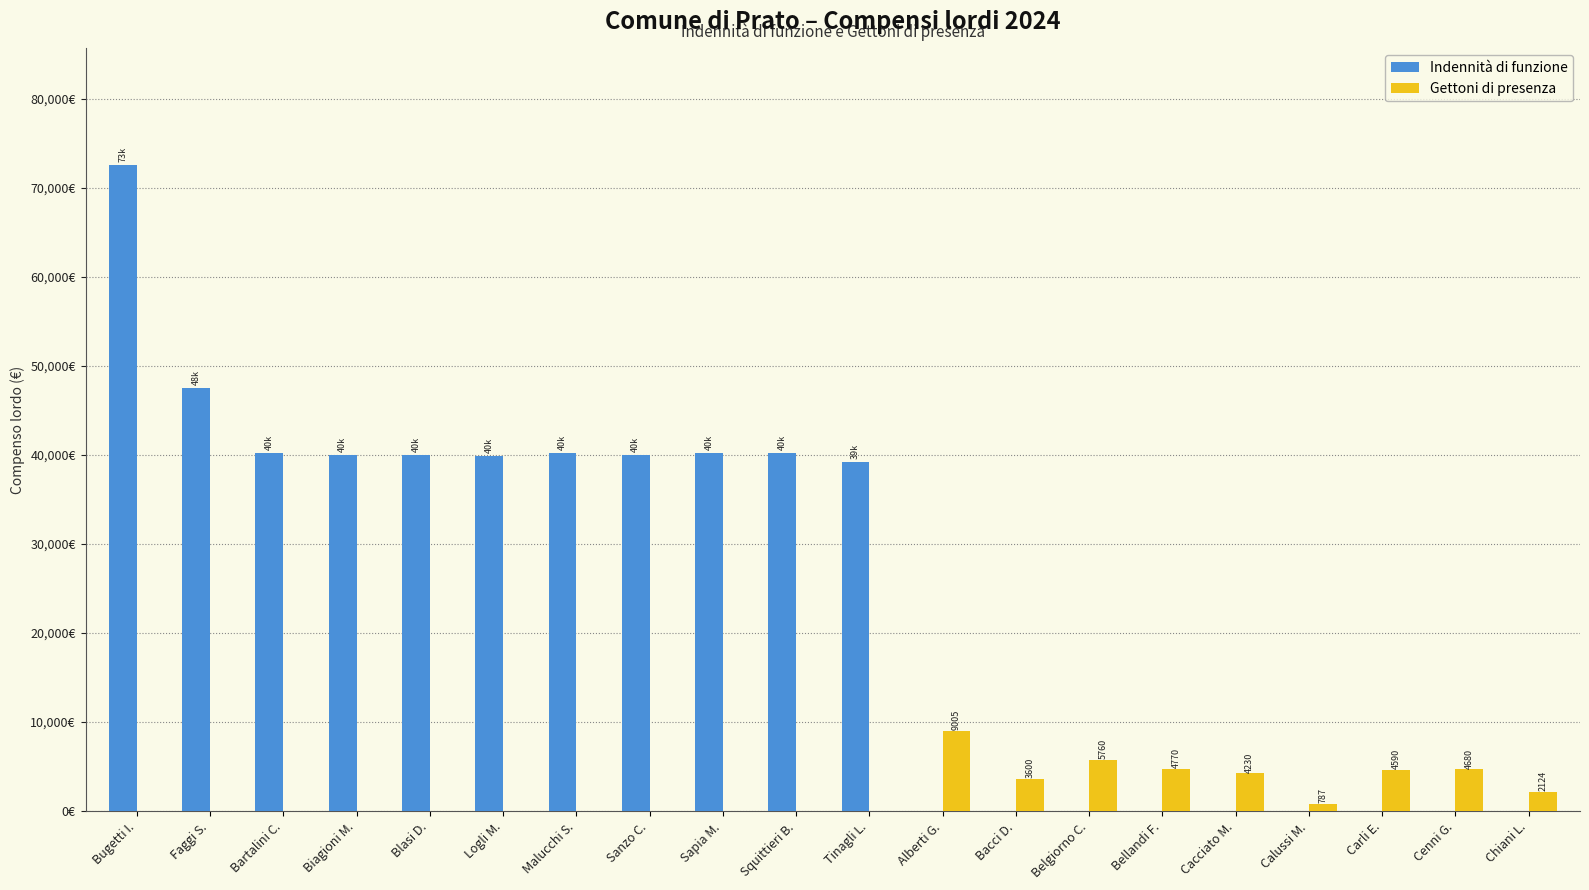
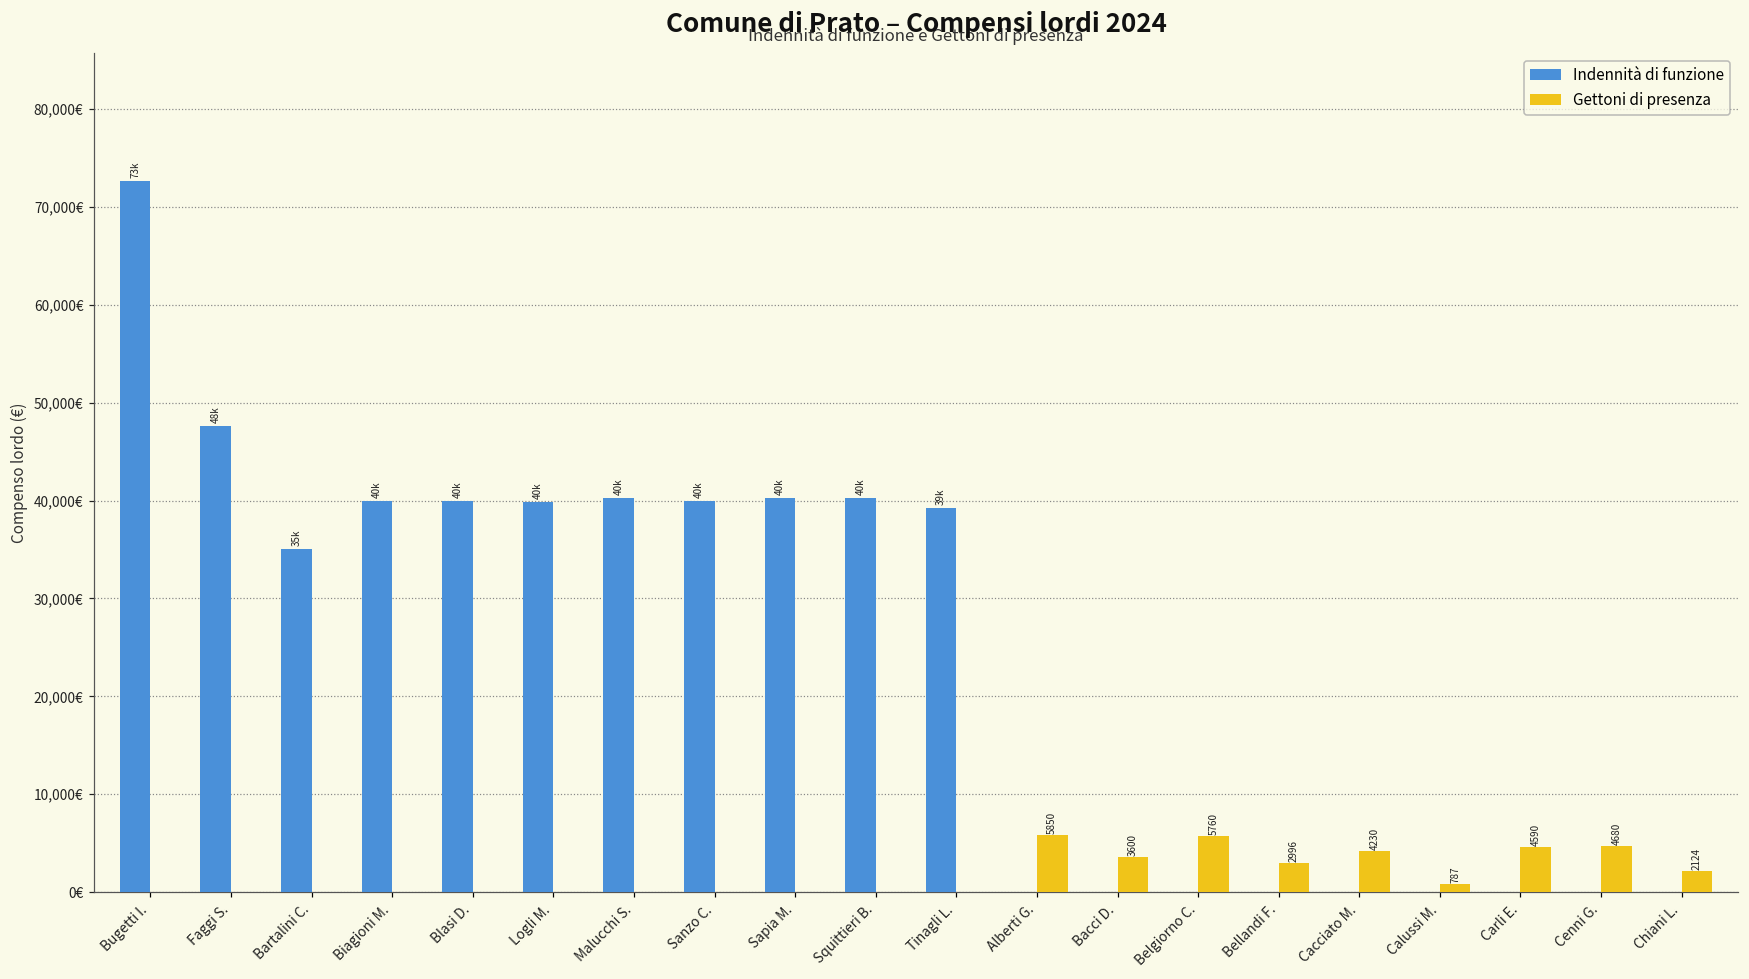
Indennità di funzione, Bartalini C.: 40k -> 35k
Gettoni di presenza, Alberti G.: 9005 -> 5850
Gettoni di presenza, Bellandi F.: 4770 -> 2996
